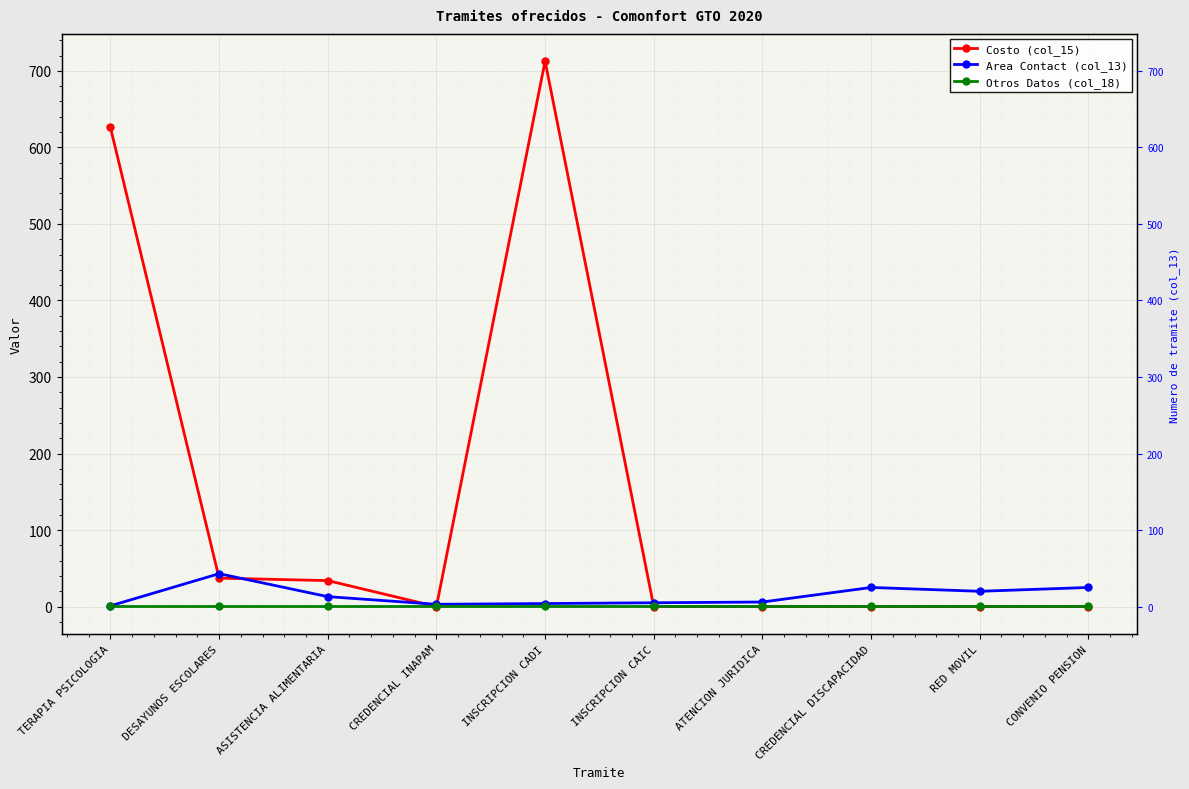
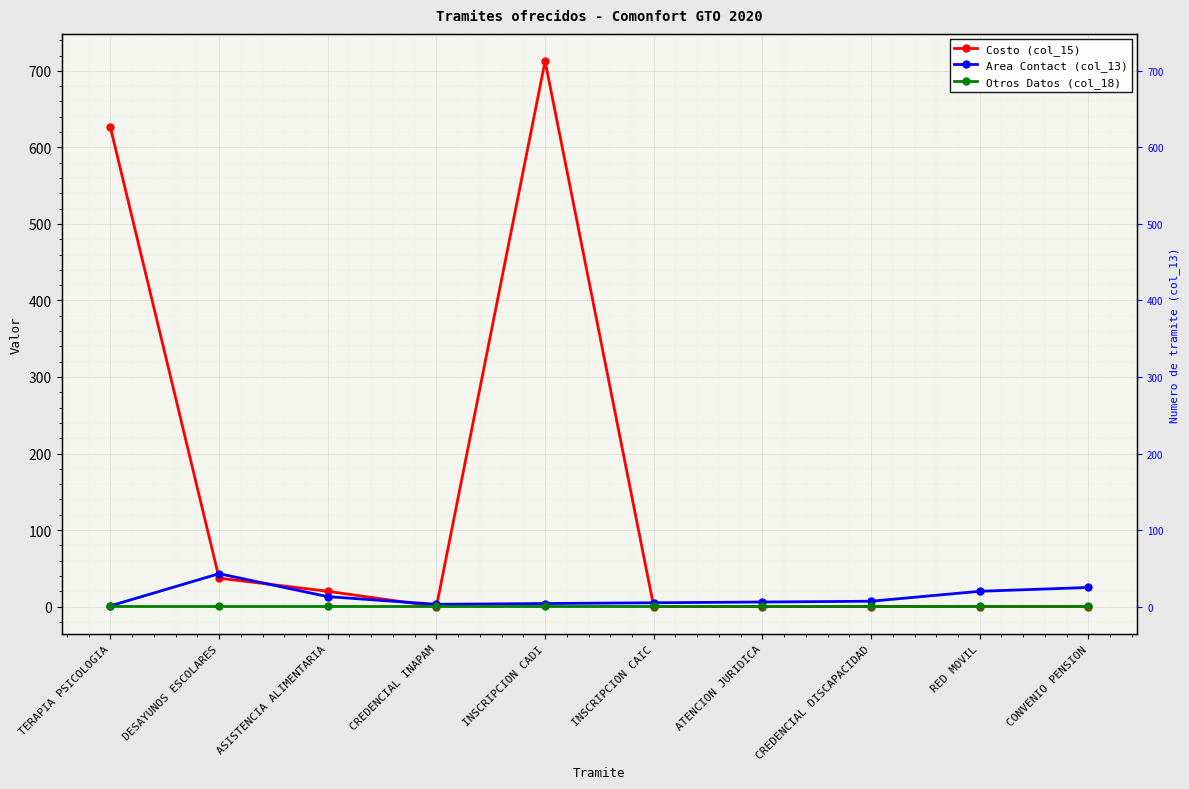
Costo (col_15), ASISTENCIA ALIMENTARIA: 30 -> 20
Area Contact (col_13), CREDENCIAL DISCAPACIDAD: 30 -> 10
